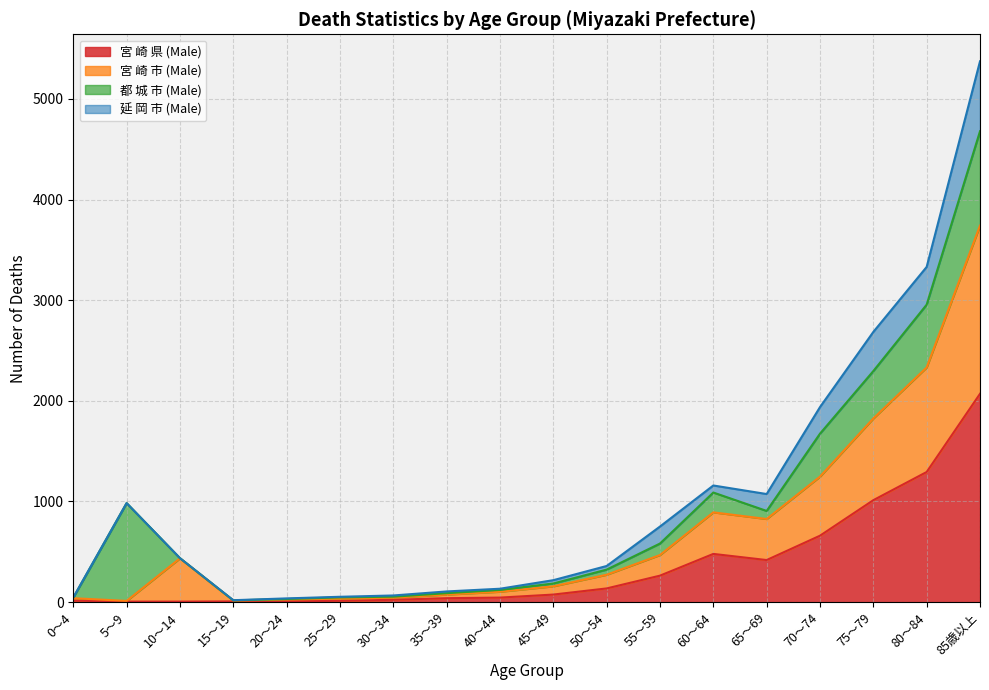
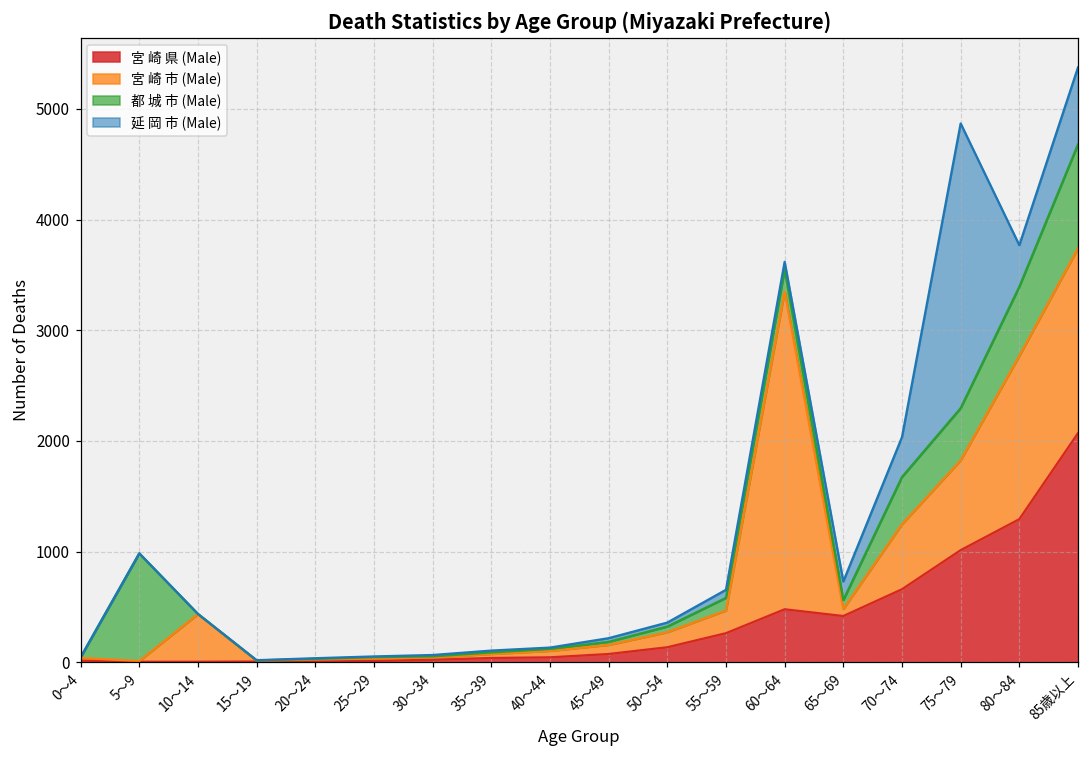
延 岡 市 (Male), 55～59: 170 -> 70
宮 崎 市 (Male), 60～64: 410 -> 2870
宮 崎 市 (Male), 65～69: 410 -> 60
延 岡 市 (Male), 70～74: 260 -> 360
延 岡 市 (Male), 75～79: 390 -> 2570
宮 崎 市 (Male), 80～84: 1040 -> 1480
